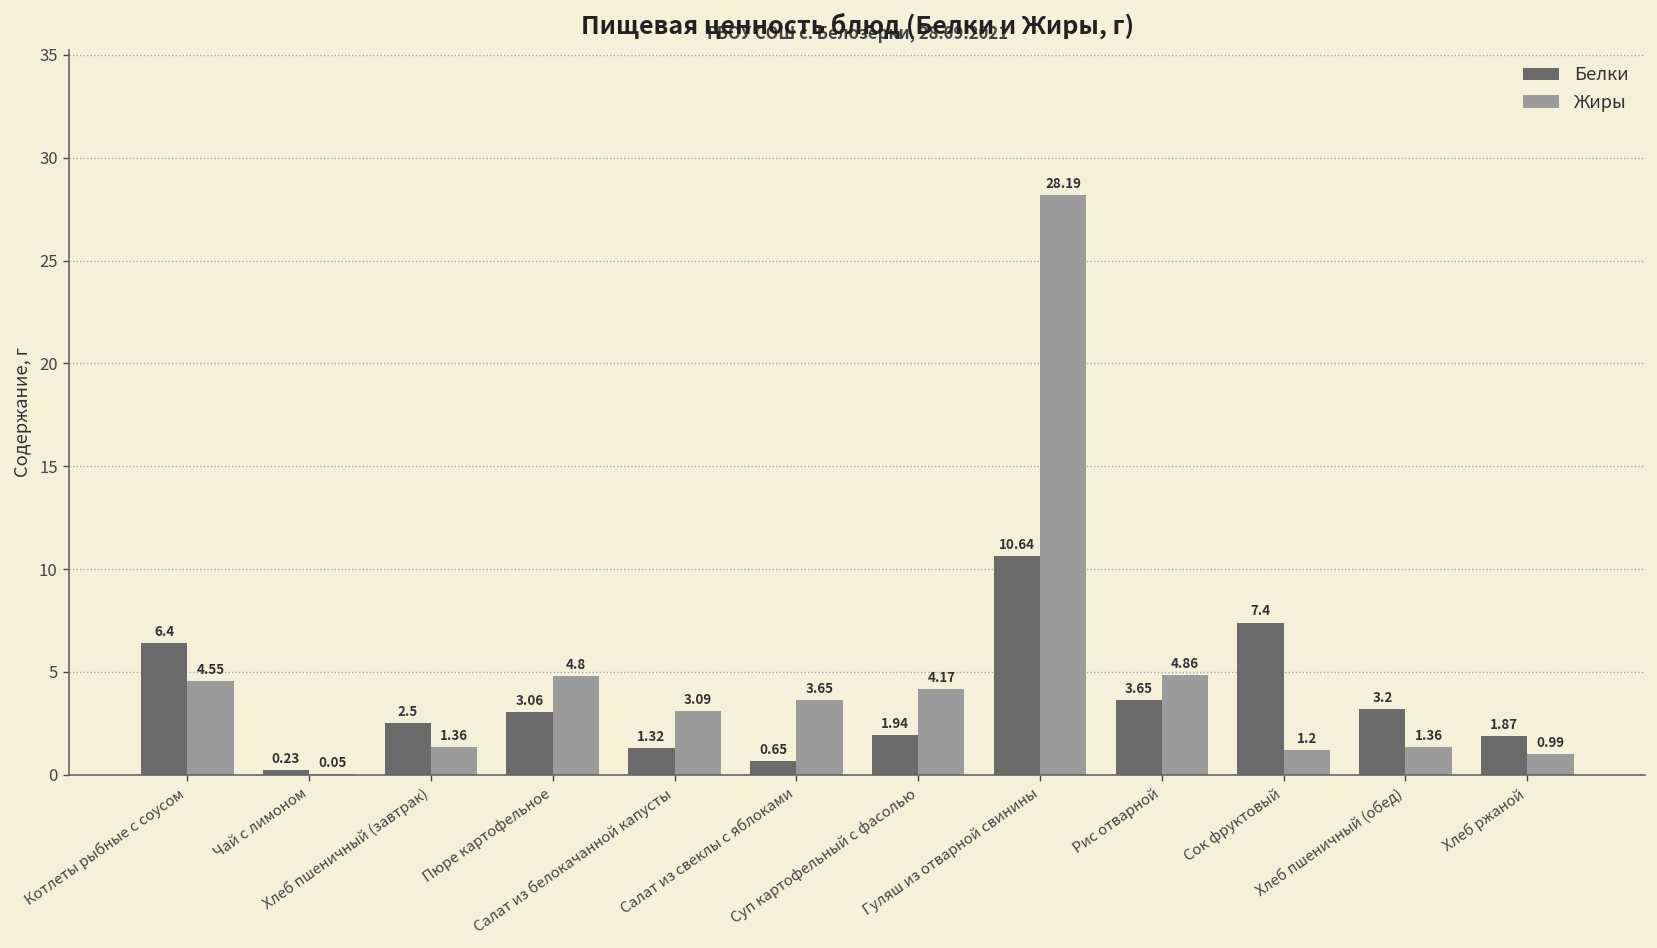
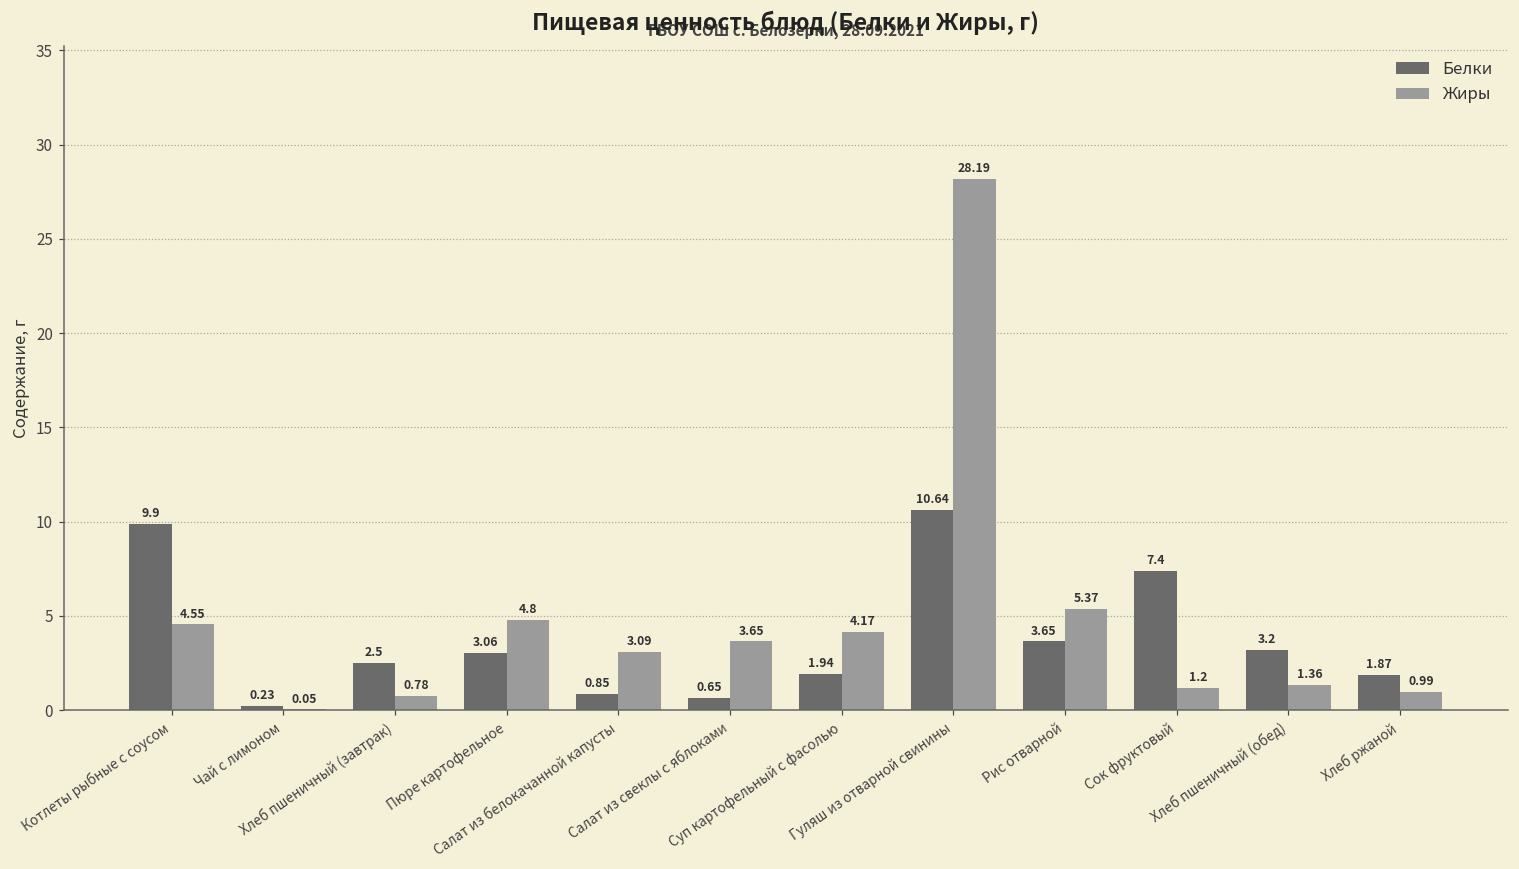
Белки, Котлеты рыбные с соусом: 6.4 -> 9.9
Жиры, Хлеб пшеничный (завтрак): 1.36 -> 0.78
Белки, Салат из белокачанной капусты: 1.32 -> 0.85
Жиры, Рис отварной: 4.86 -> 5.37
